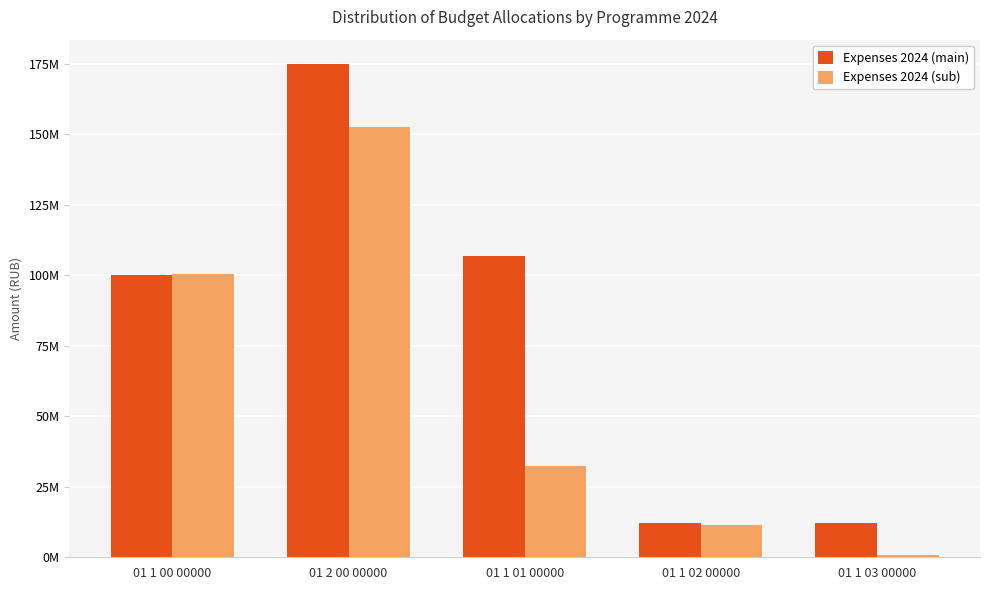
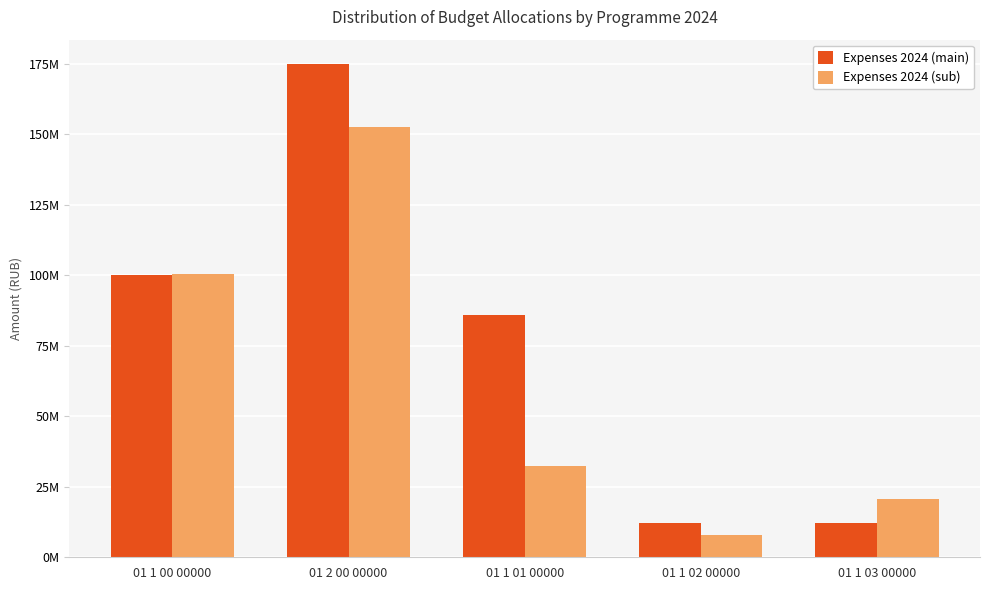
Expenses 2024 (main), 01 1 01 00000: 107000000 -> 86000000
Expenses 2024 (sub), 01 1 02 00000: 11000000 -> 8000000
Expenses 2024 (sub), 01 1 03 00000: 1000000 -> 21000000
